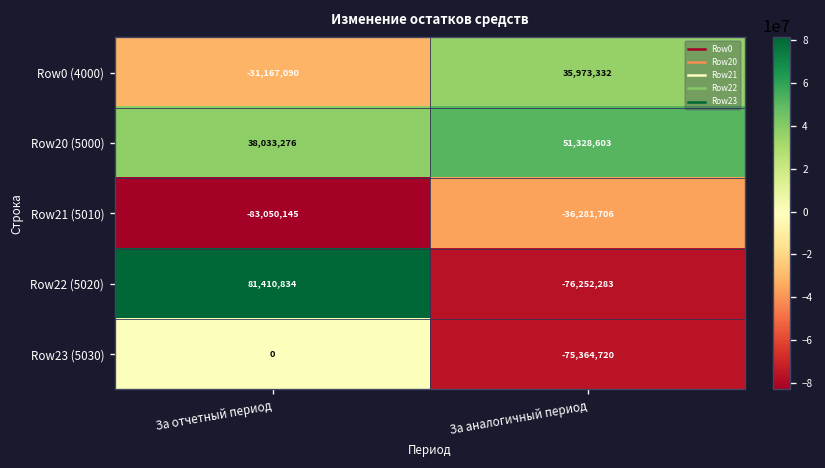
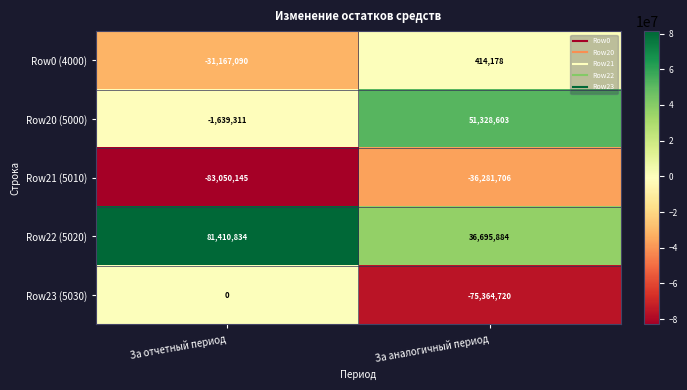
Row0 (4000), За аналогичный период: 35,973,332 -> 414,178
Row20 (5000), За отчетный период: 38,033,276 -> -1,639,311
Row22 (5020), За аналогичный период: -76,252,283 -> 36,695,884
